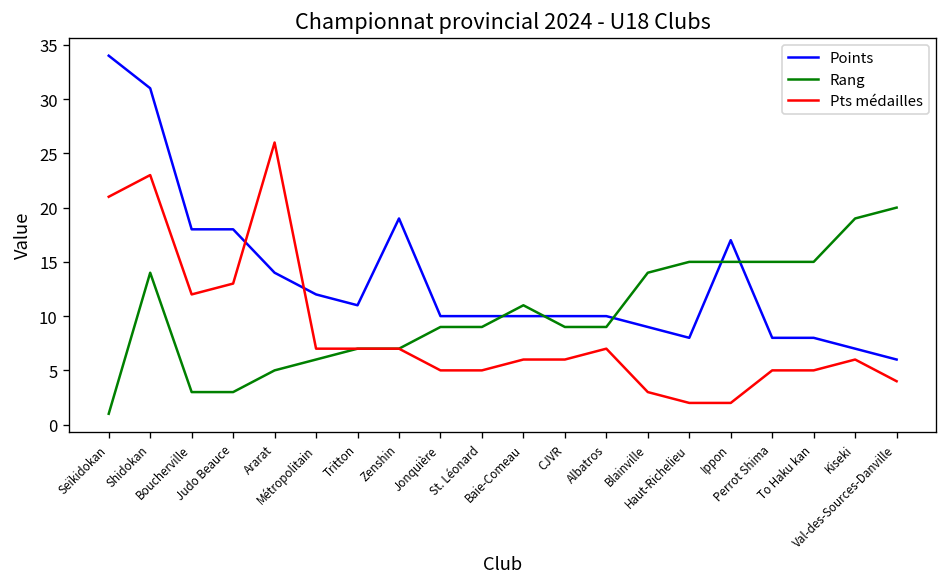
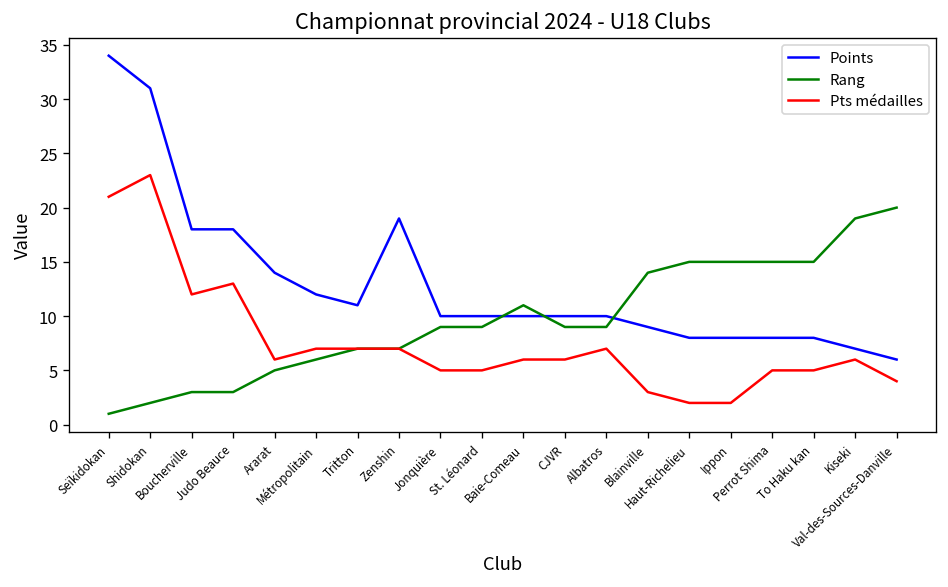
Rang, Shidokan: 14 -> 2
Pts médailles, Ararat: 26 -> 6
Points, Ippon: 17 -> 8
